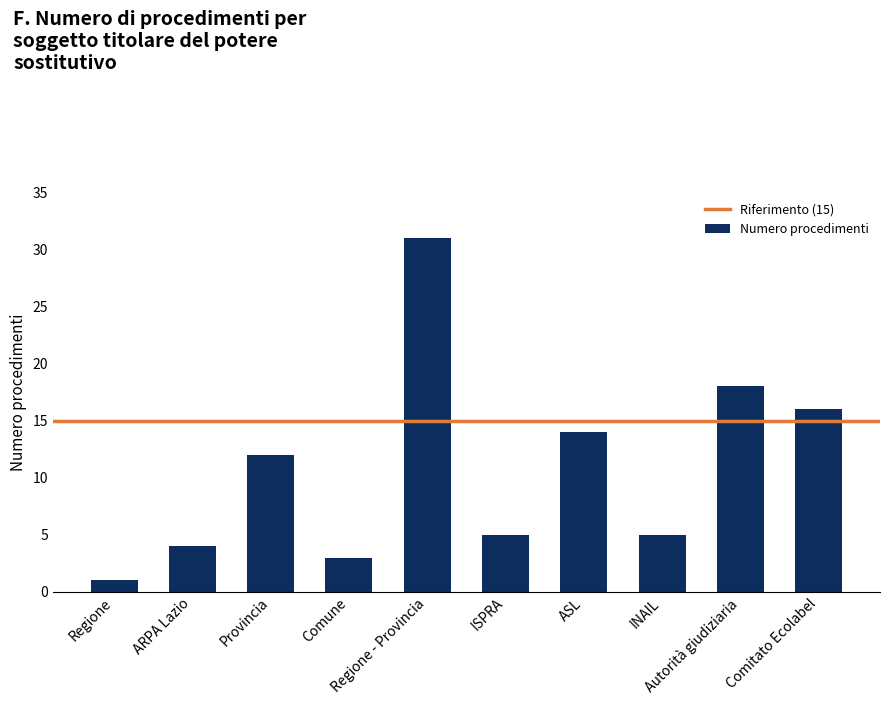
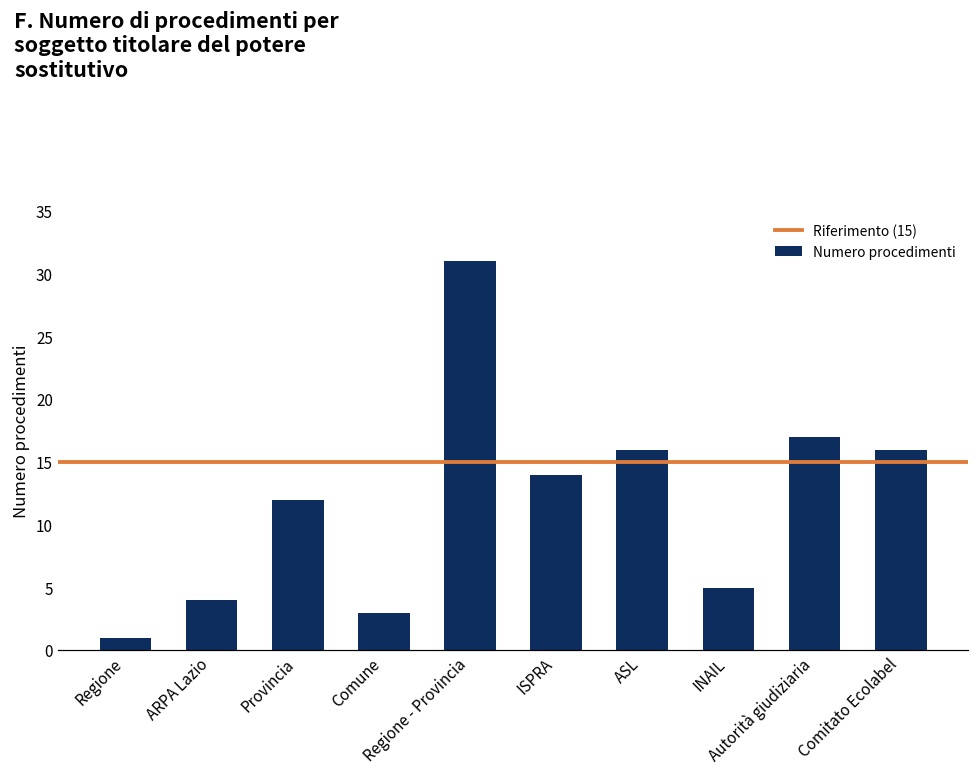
ISPRA: 5 -> 14
ASL: 14 -> 16
Autorità giudiziaria: 18 -> 17
